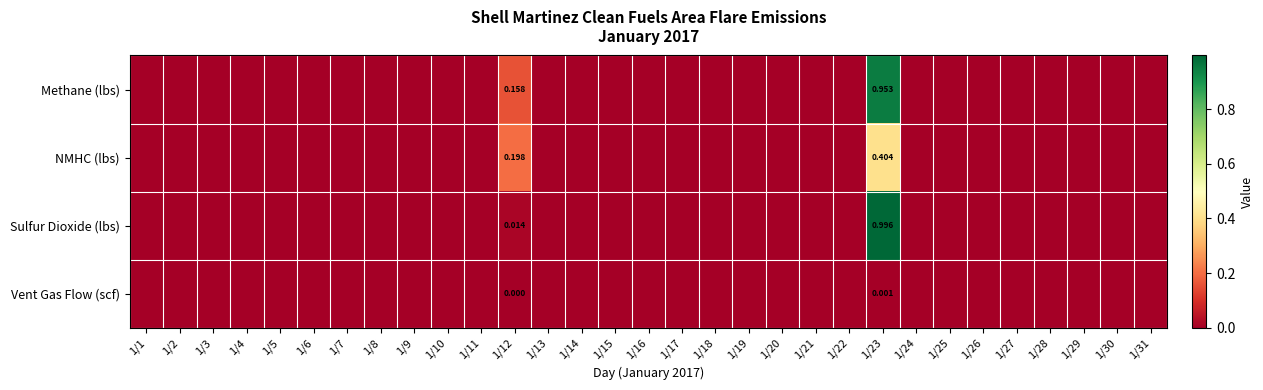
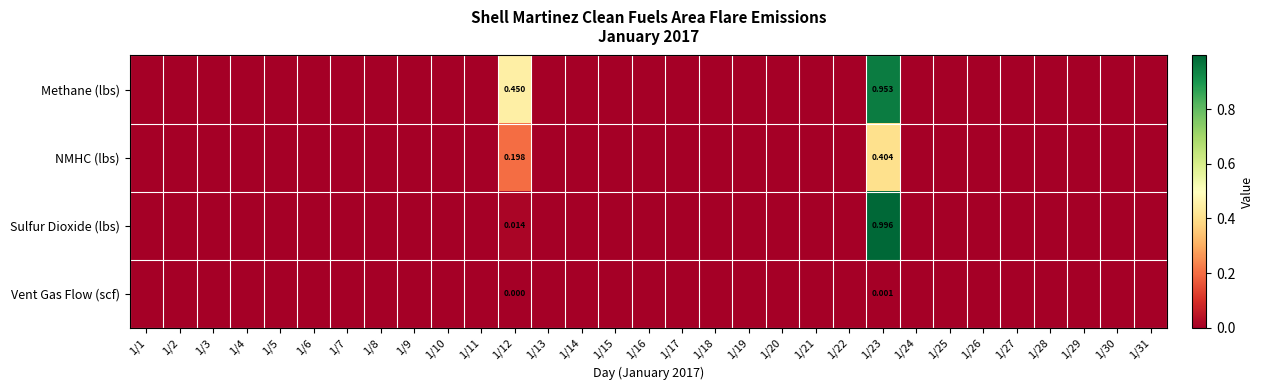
Methane (lbs), 1/12: 0.158 -> 0.450
